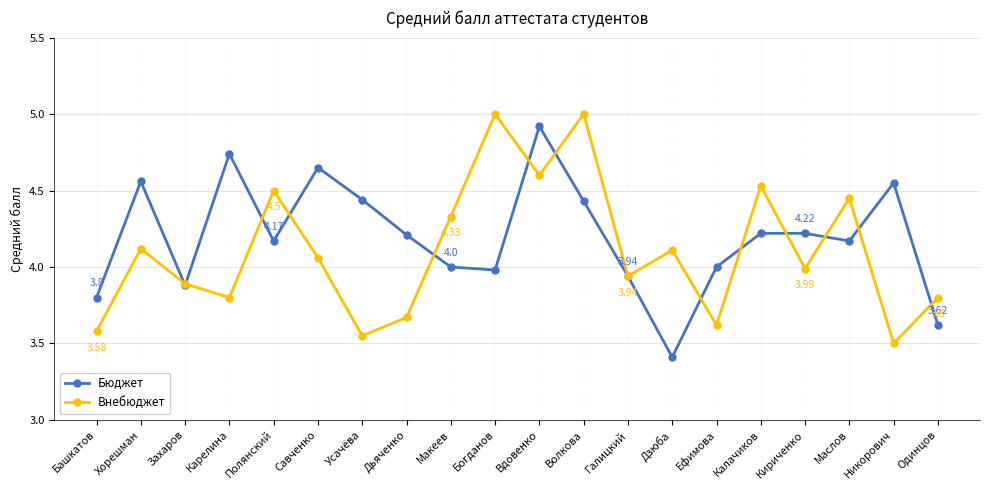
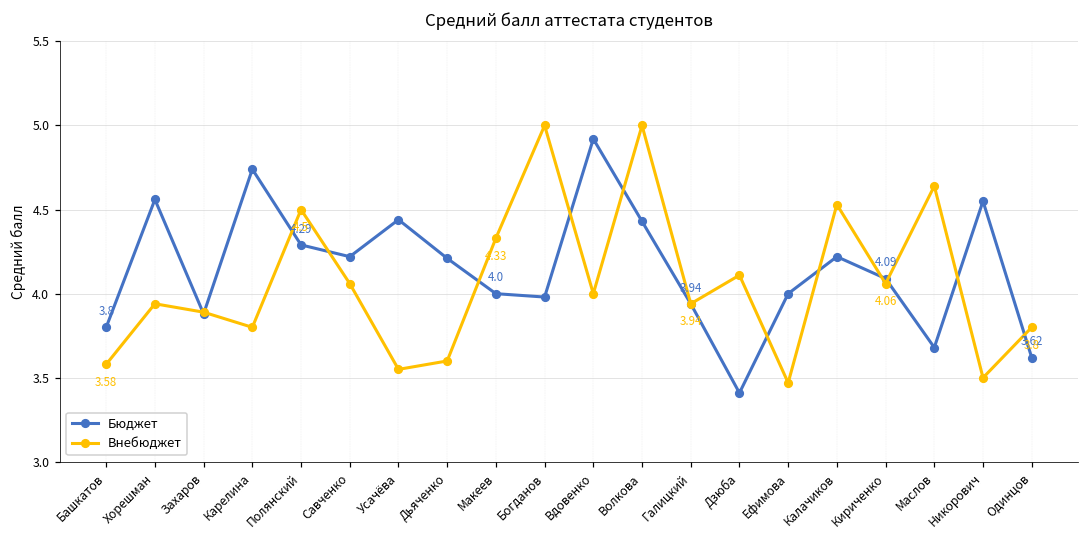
Внебюджет, Хорешман: 4.12 -> 3.94
Бюджет, Полянский: 4.17 -> 4.29
Бюджет, Савченко: 4.65 -> 4.22
Внебюджет, Дьяченко: 3.67 -> 3.60
Внебюджет, Вдовенко: 4.6 -> 4.0
Внебюджет, Ефимова: 3.62 -> 3.47
Бюджет, Кириченко: 4.22 -> 4.09
Внебюджет, Кириченко: 3.99 -> 4.06
Бюджет, Маслов: 4.17 -> 3.68
Внебюджет, Маслов: 4.45 -> 4.64
